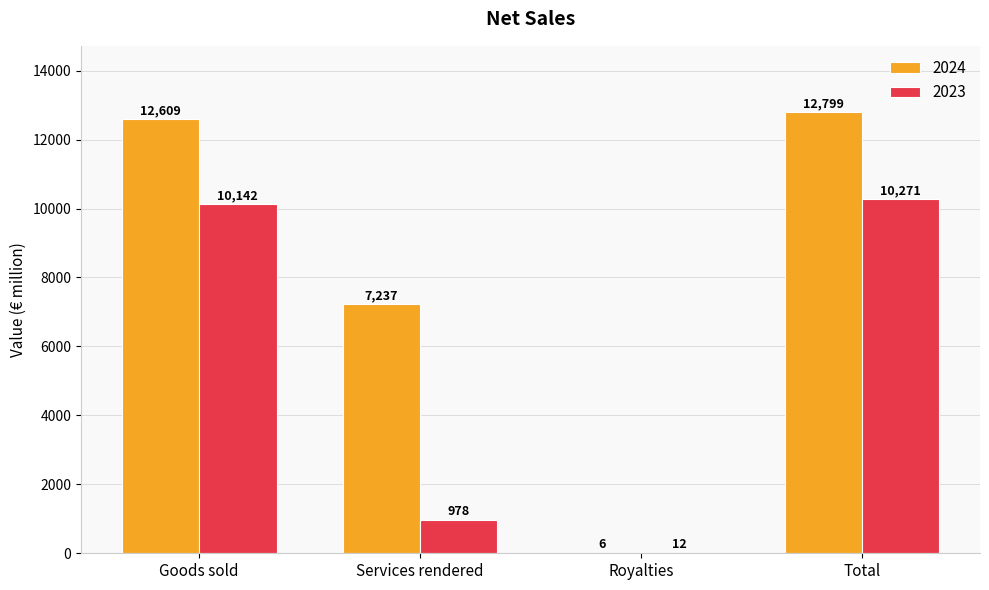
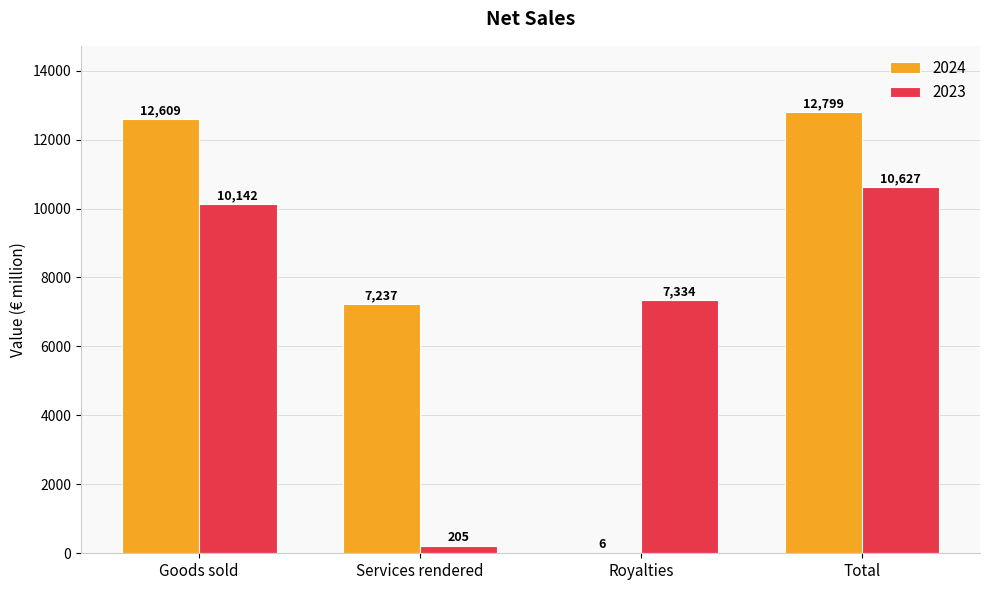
2023, Services rendered: 978 -> 205
2023, Royalties: 12 -> 7,334
2023, Total: 10,271 -> 10,627
